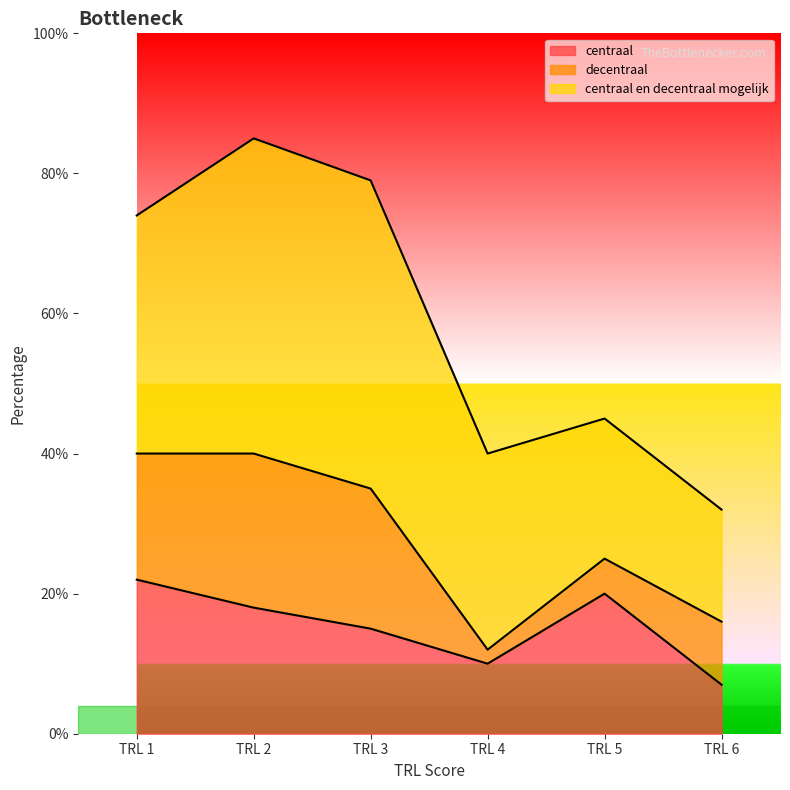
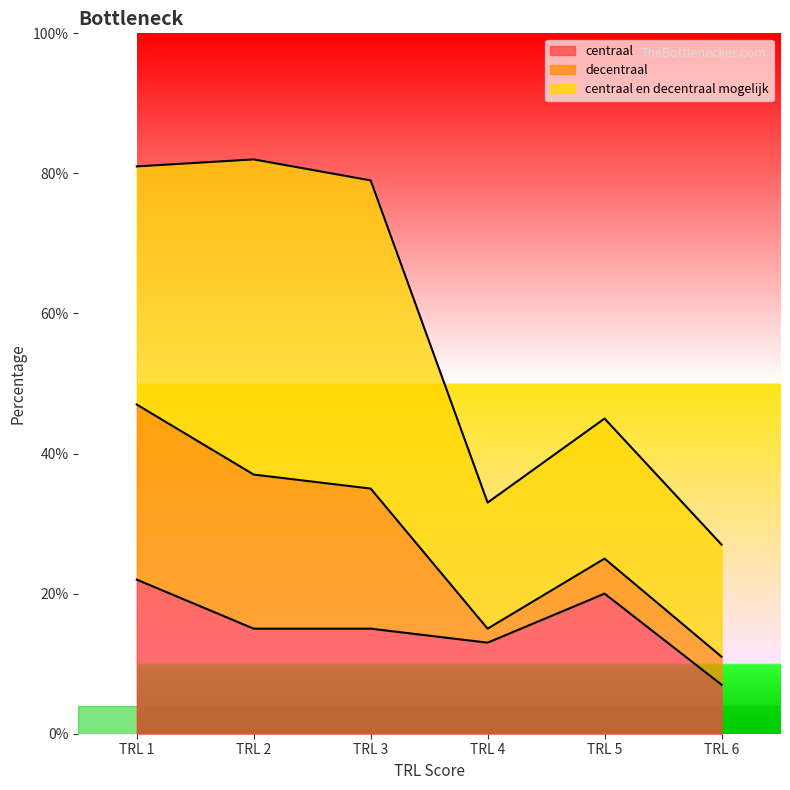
decentraal, TRL 1: 18% -> 25%
centraal, TRL 2: 18% -> 15%
centraal, TRL 4: 10% -> 13%
centraal en decentraal mogelijk, TRL 4: 28% -> 18%
decentraal, TRL 6: 9% -> 4%
